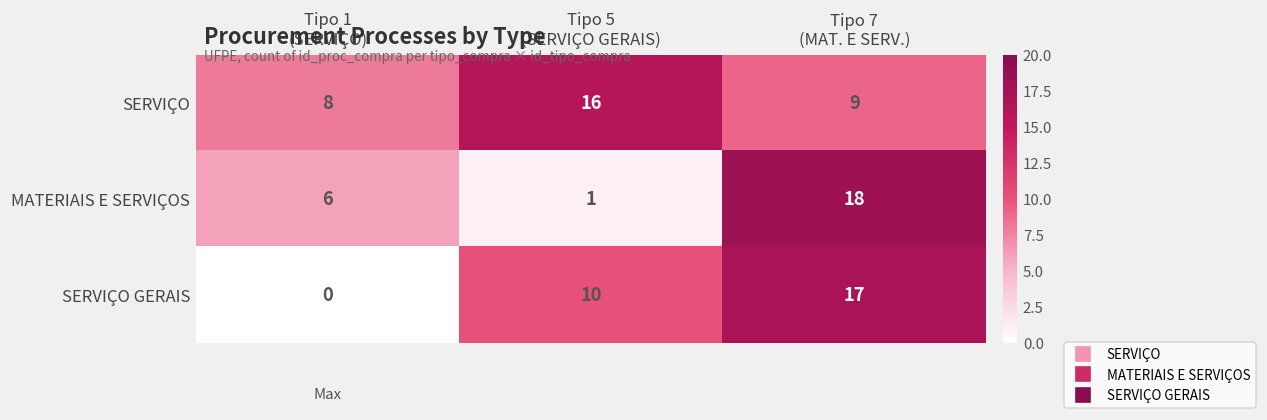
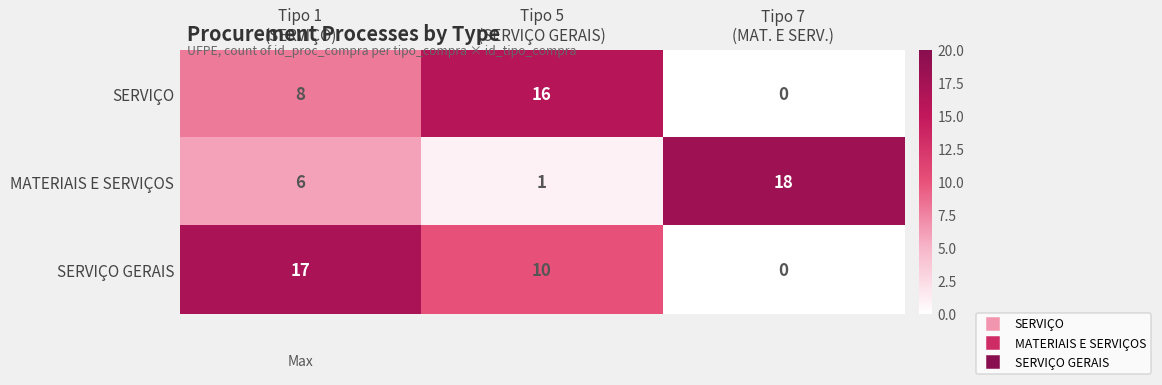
SERVIÇO, Tipo 7 (MAT. E SERV.): 9 -> 0
SERVIÇO GERAIS, Tipo 1 (SERVIÇO): 0 -> 17
SERVIÇO GERAIS, Tipo 7 (MAT. E SERV.): 17 -> 0
